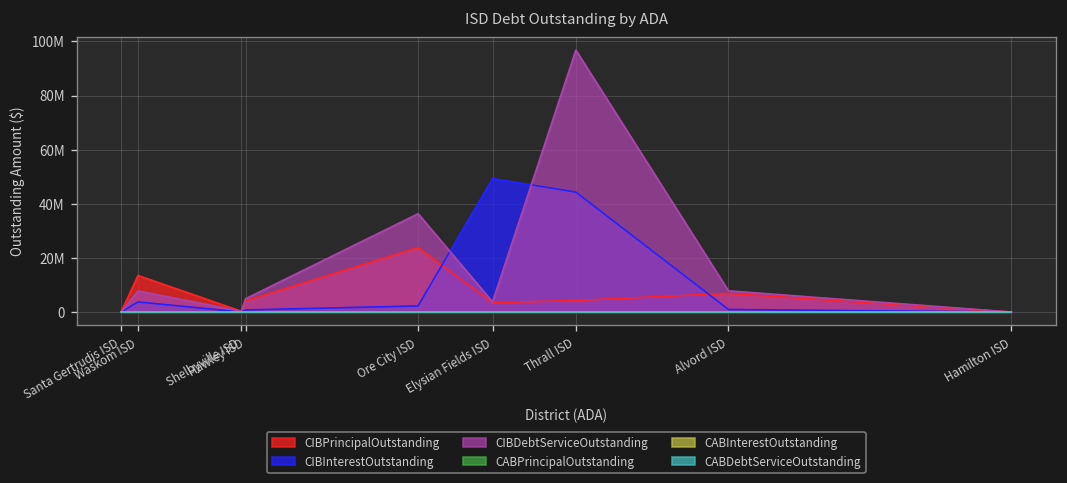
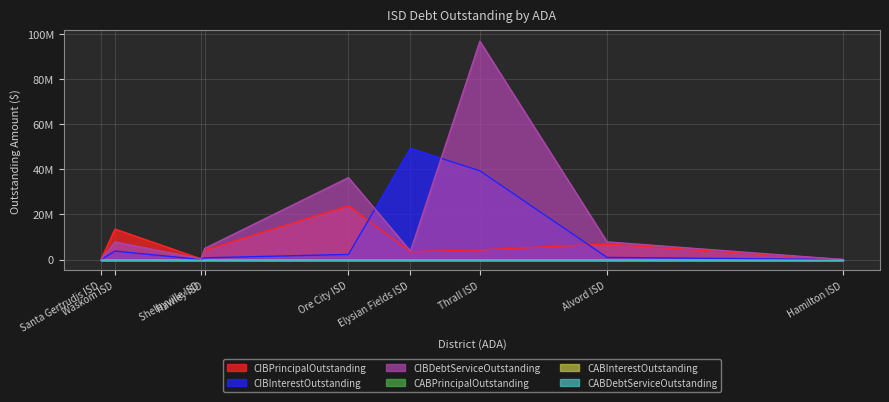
CIBInterestOutstanding, Thrall ISD: 44000000 -> 39000000
